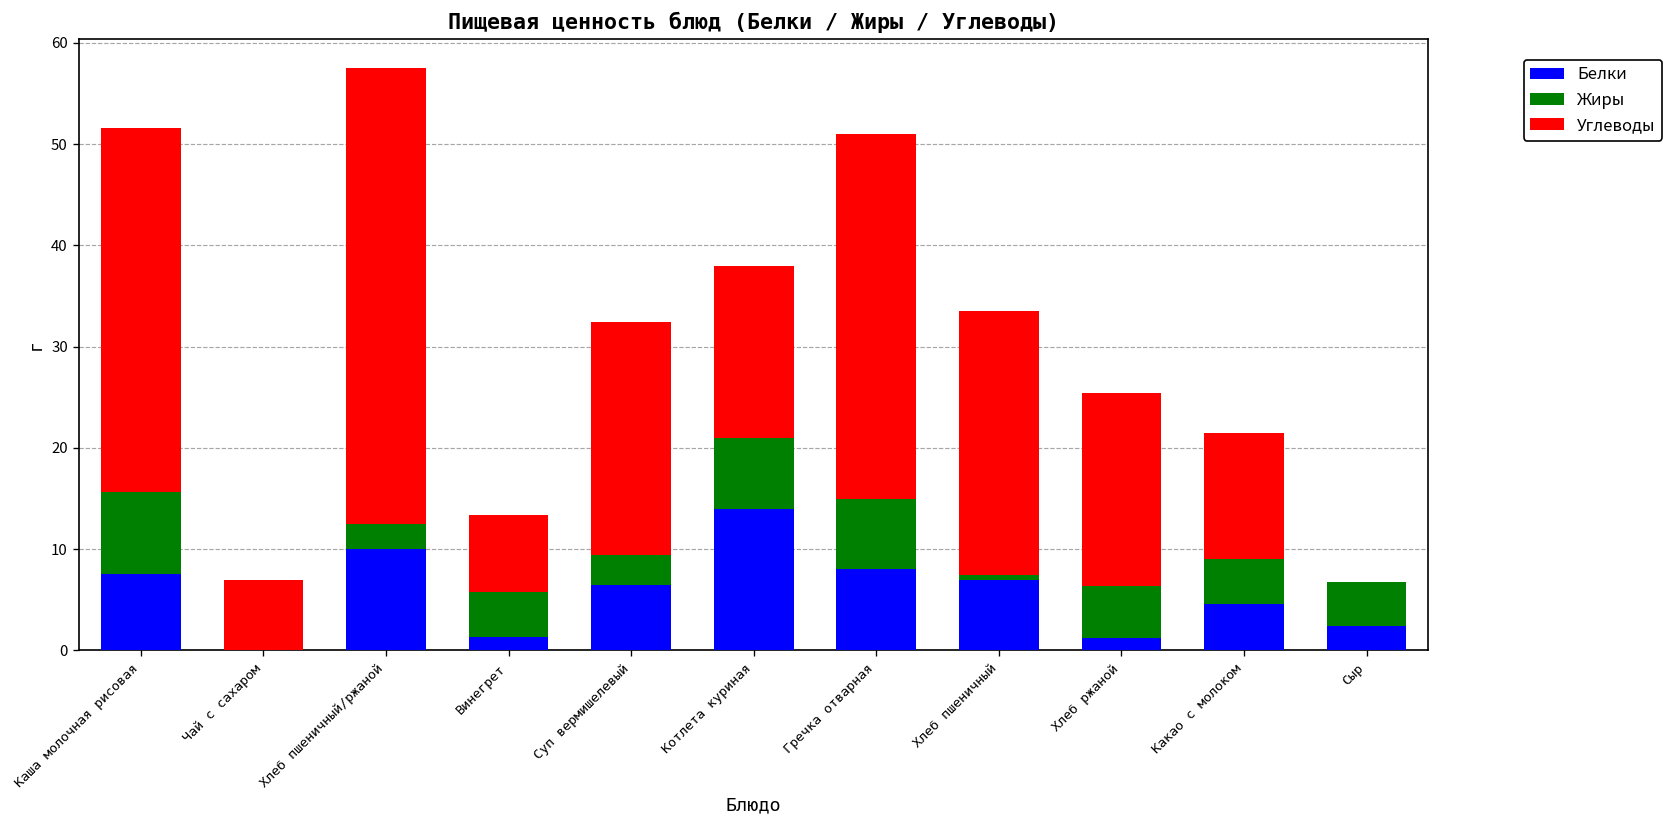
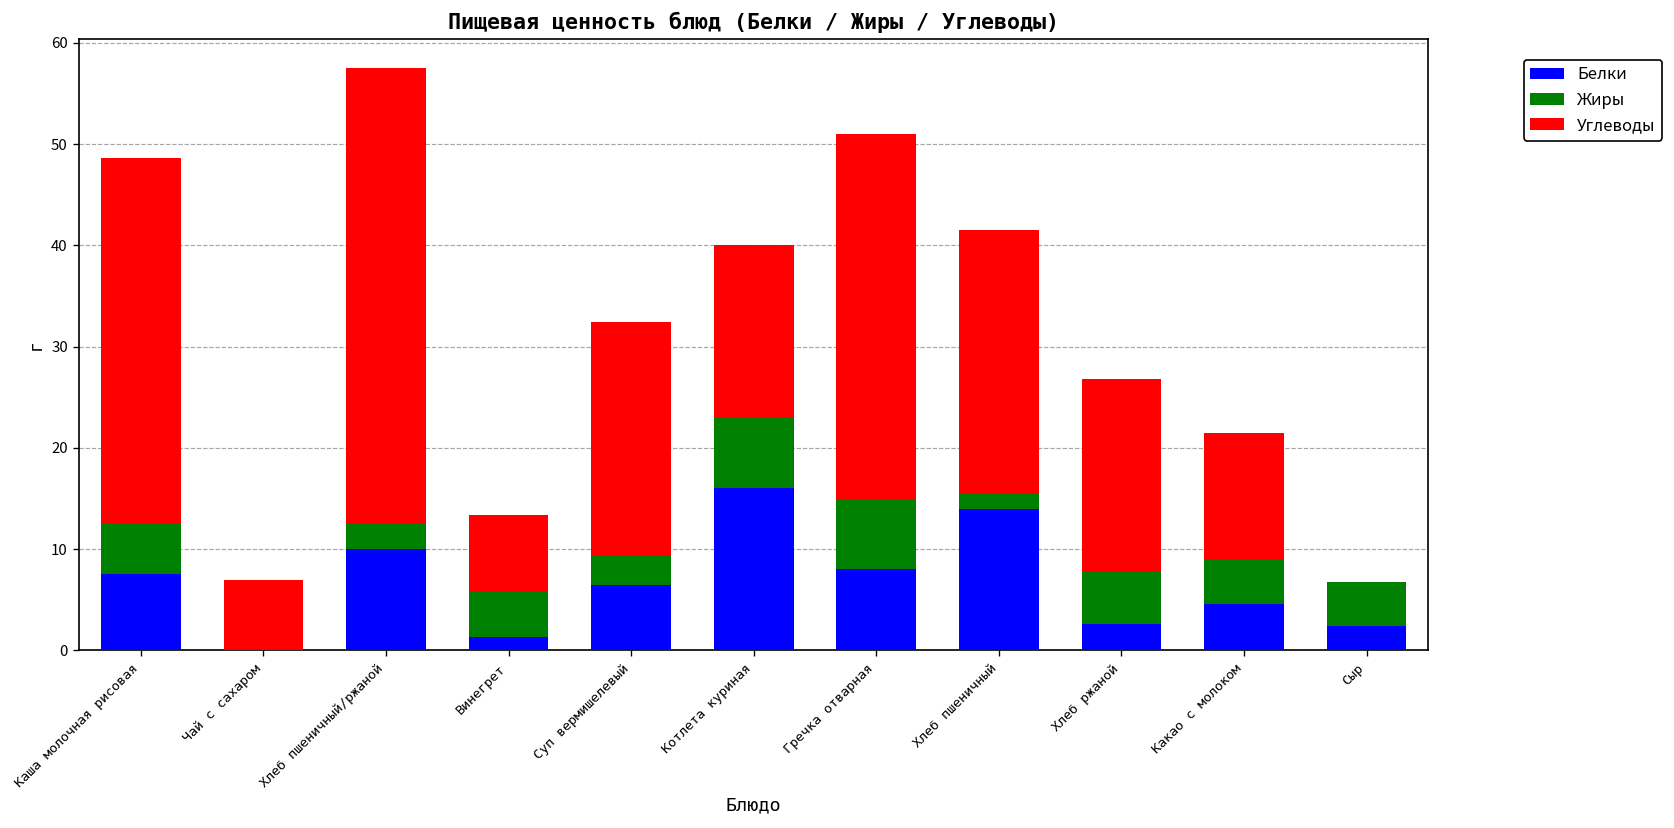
Жиры, Каша молочная рисовая: 8 -> 5
Белки, Котлета куриная: 14 -> 16
Белки, Хлеб пшеничный: 7 -> 14
Жиры, Хлеб пшеничный: 1 -> 2
Белки, Хлеб ржаной: 1 -> 3
